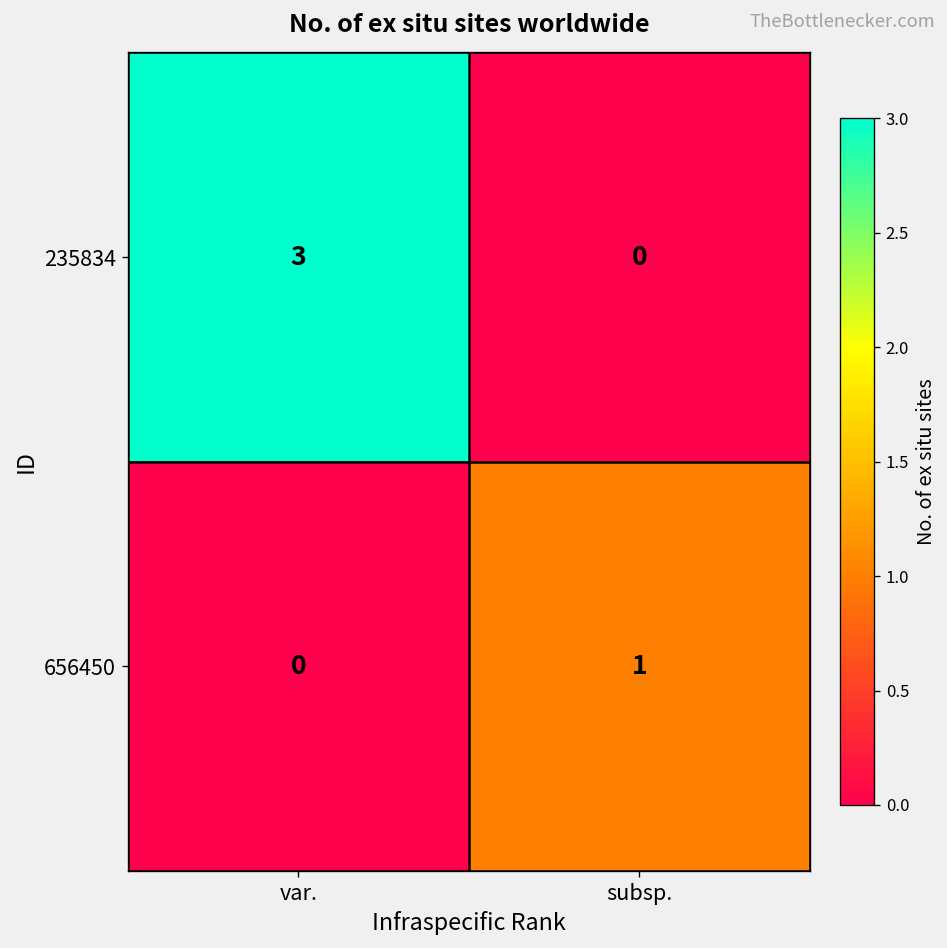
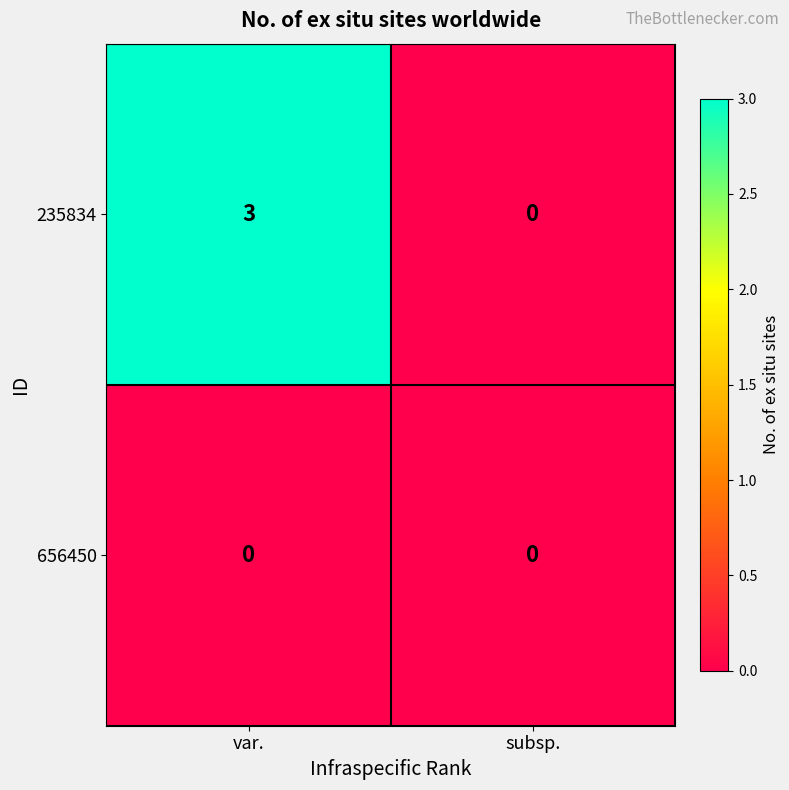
656450, subsp.: 1 -> 0
